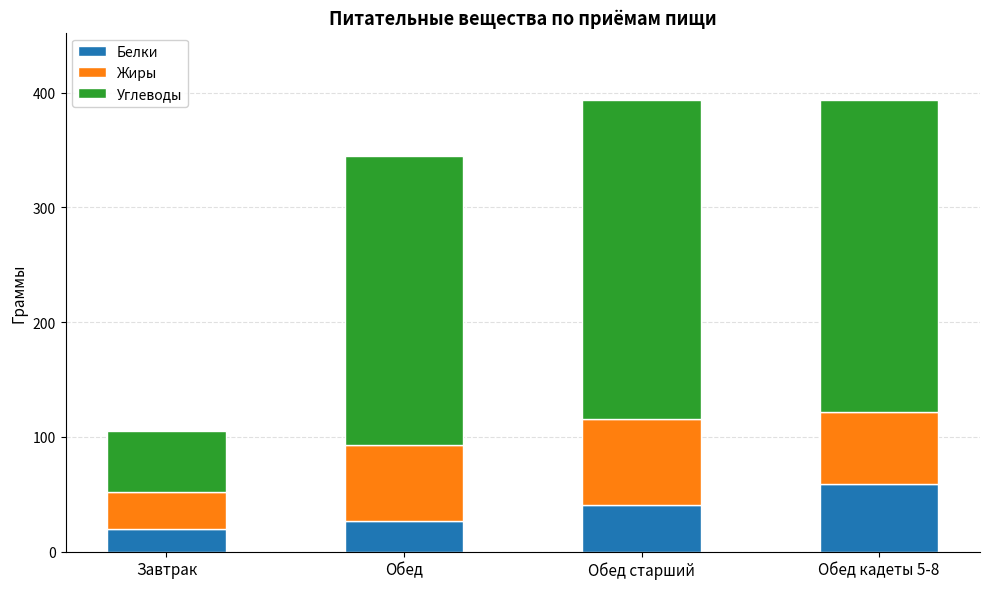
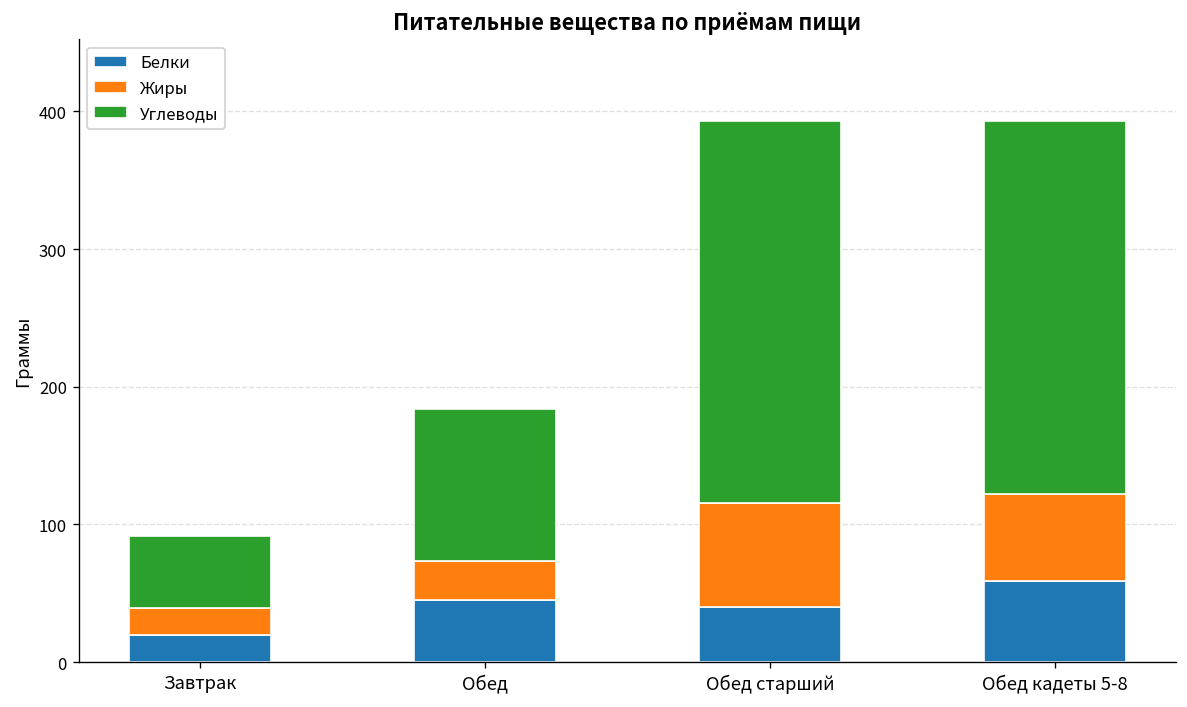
Жиры, Завтрак: 32 -> 20
Белки, Обед: 26 -> 45
Жиры, Обед: 67 -> 29
Углеводы, Обед: 252 -> 110
